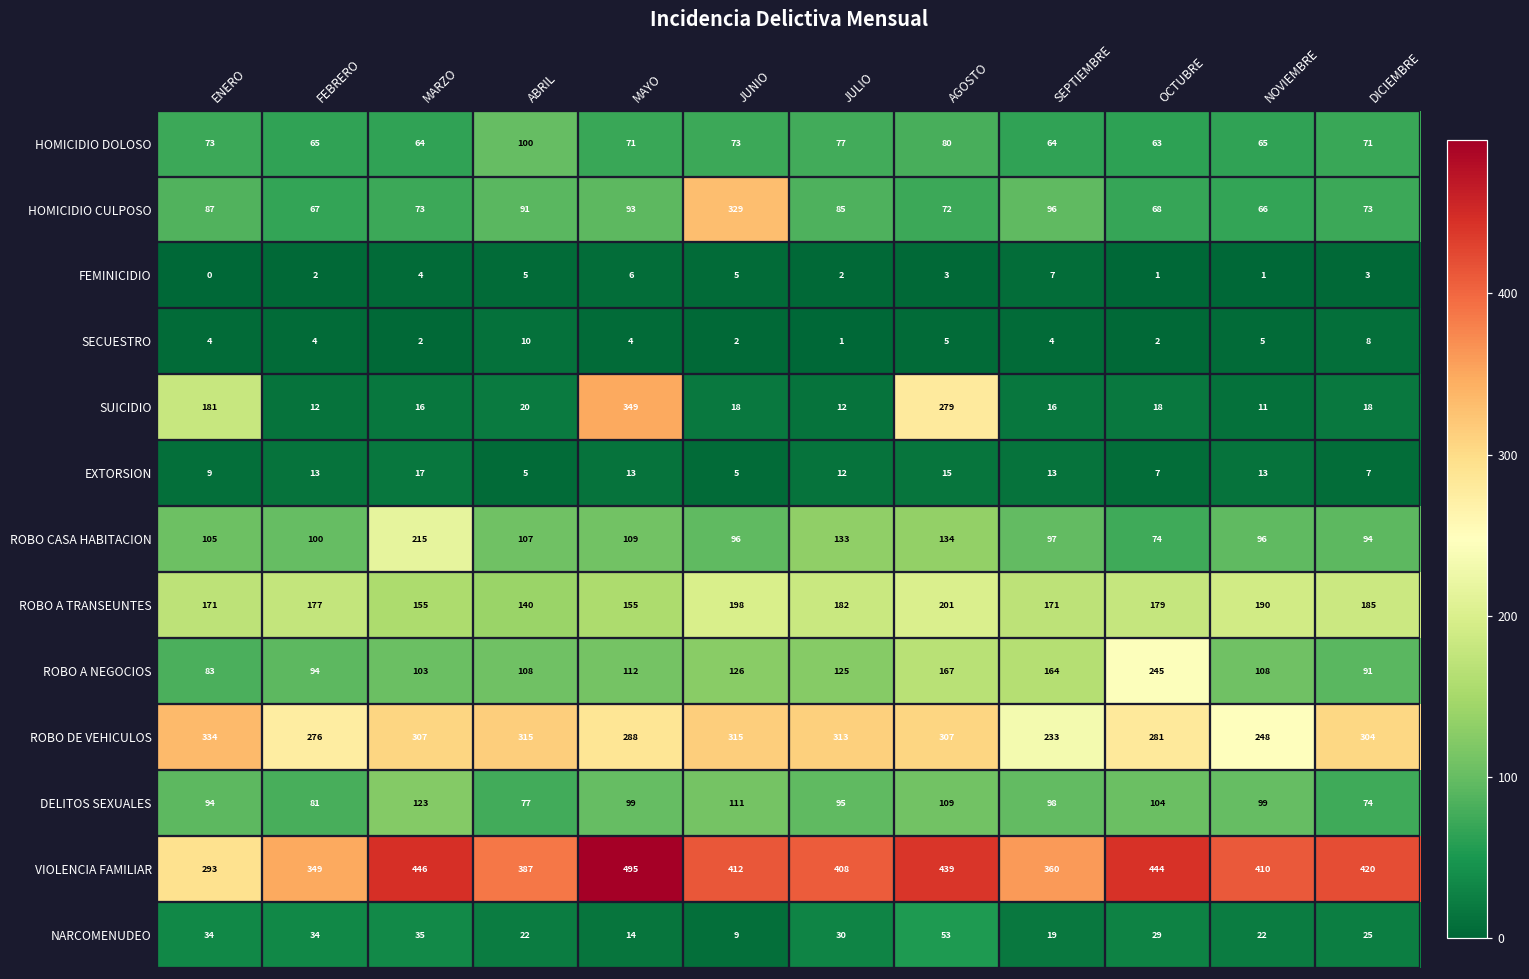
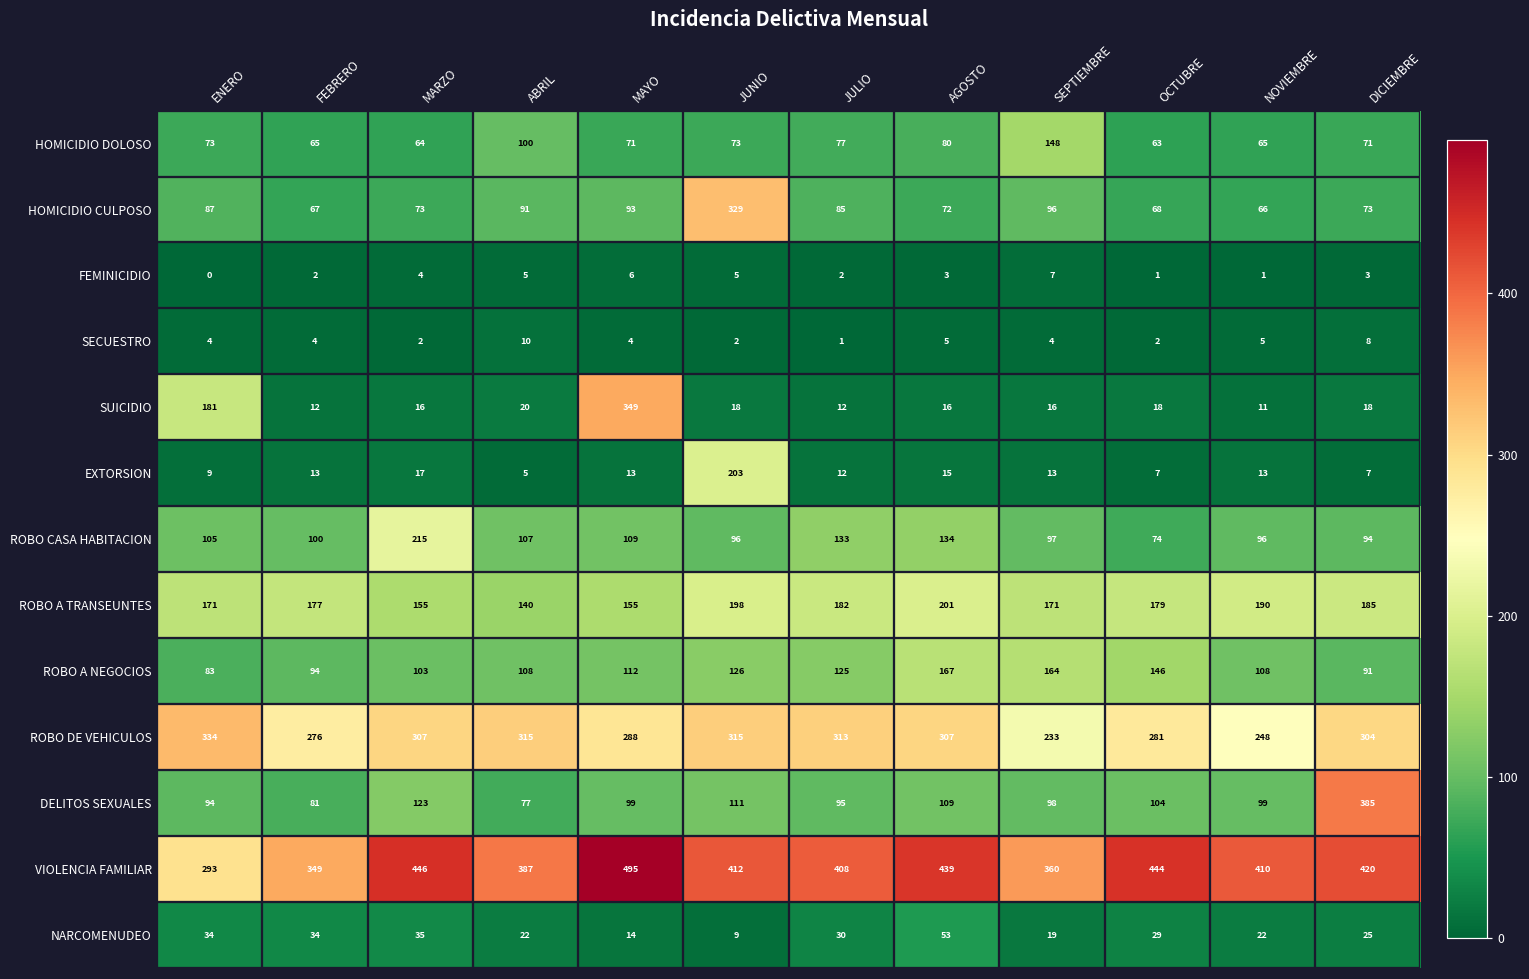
HOMICIDIO DOLOSO, SEPTIEMBRE: 64 -> 148
SUICIDIO, AGOSTO: 279 -> 16
EXTORSION, JUNIO: 5 -> 203
ROBO A NEGOCIOS, OCTUBRE: 245 -> 146
DELITOS SEXUALES, DICIEMBRE: 74 -> 385
